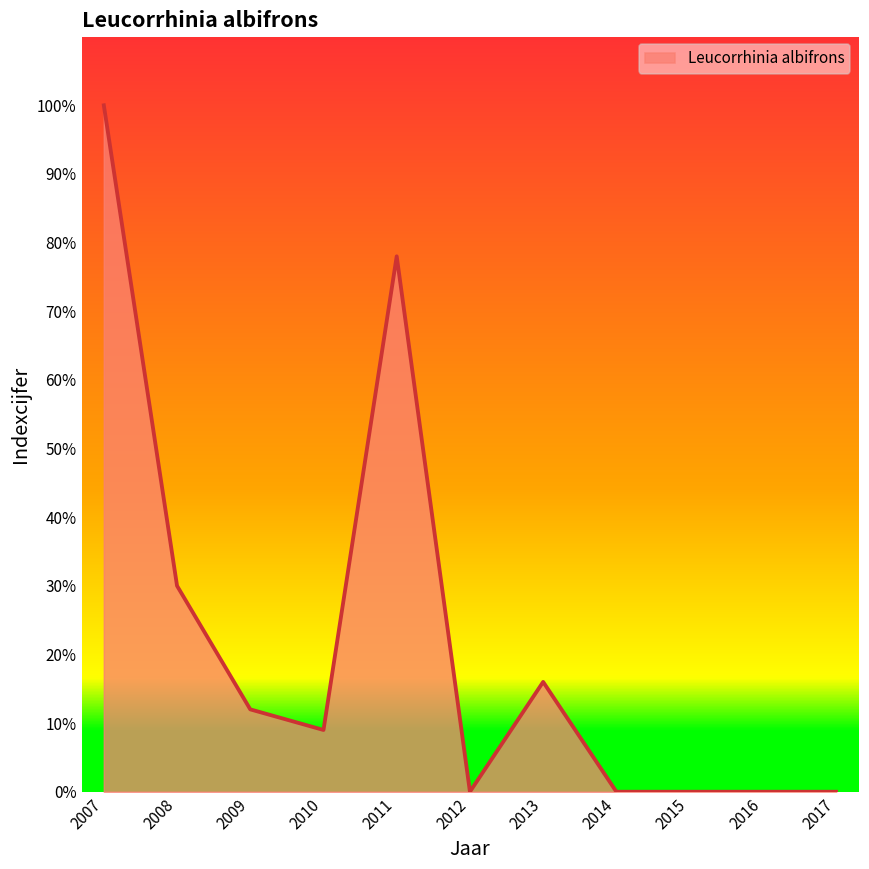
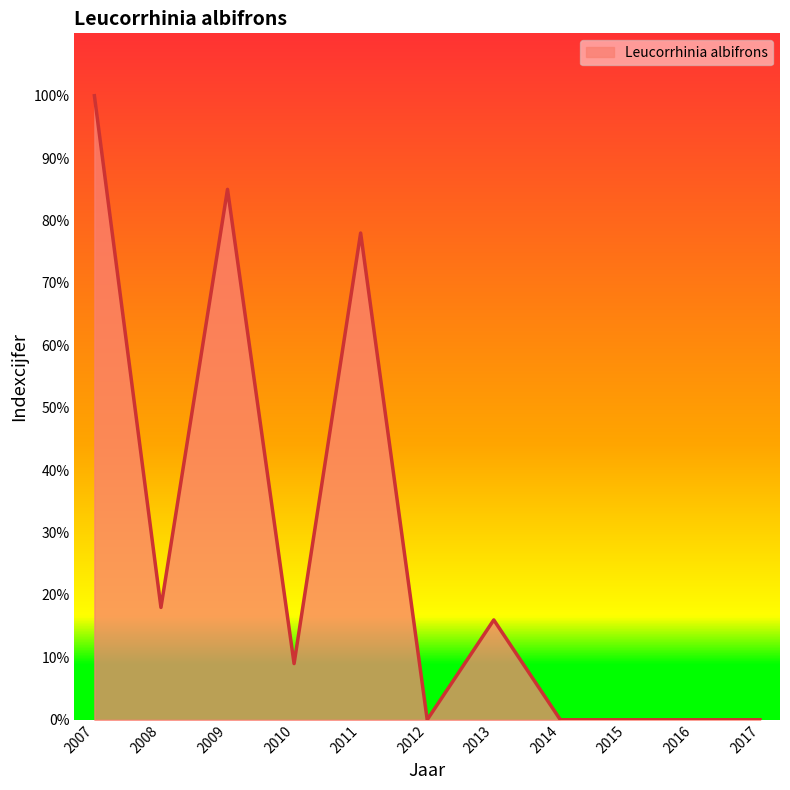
2008: 30% -> 18%
2009: 12% -> 85%
